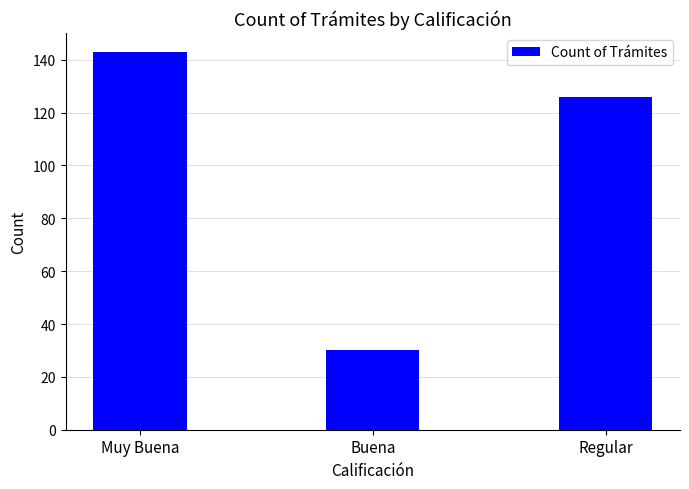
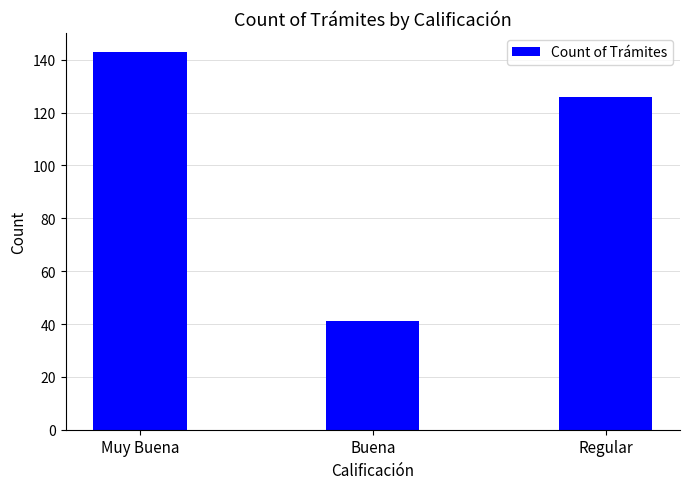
Buena: 30 -> 41
